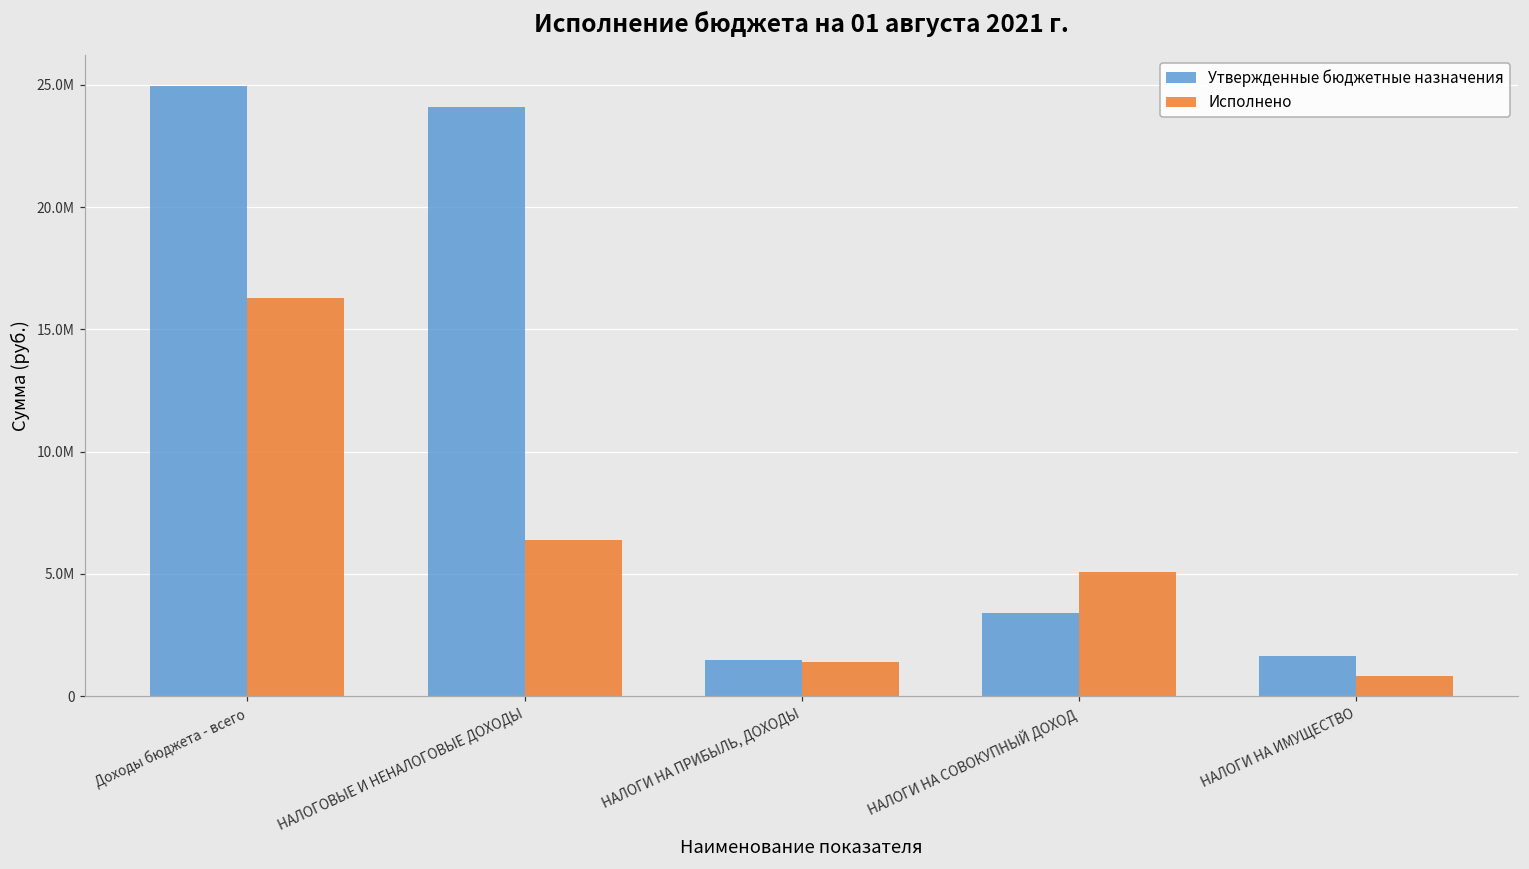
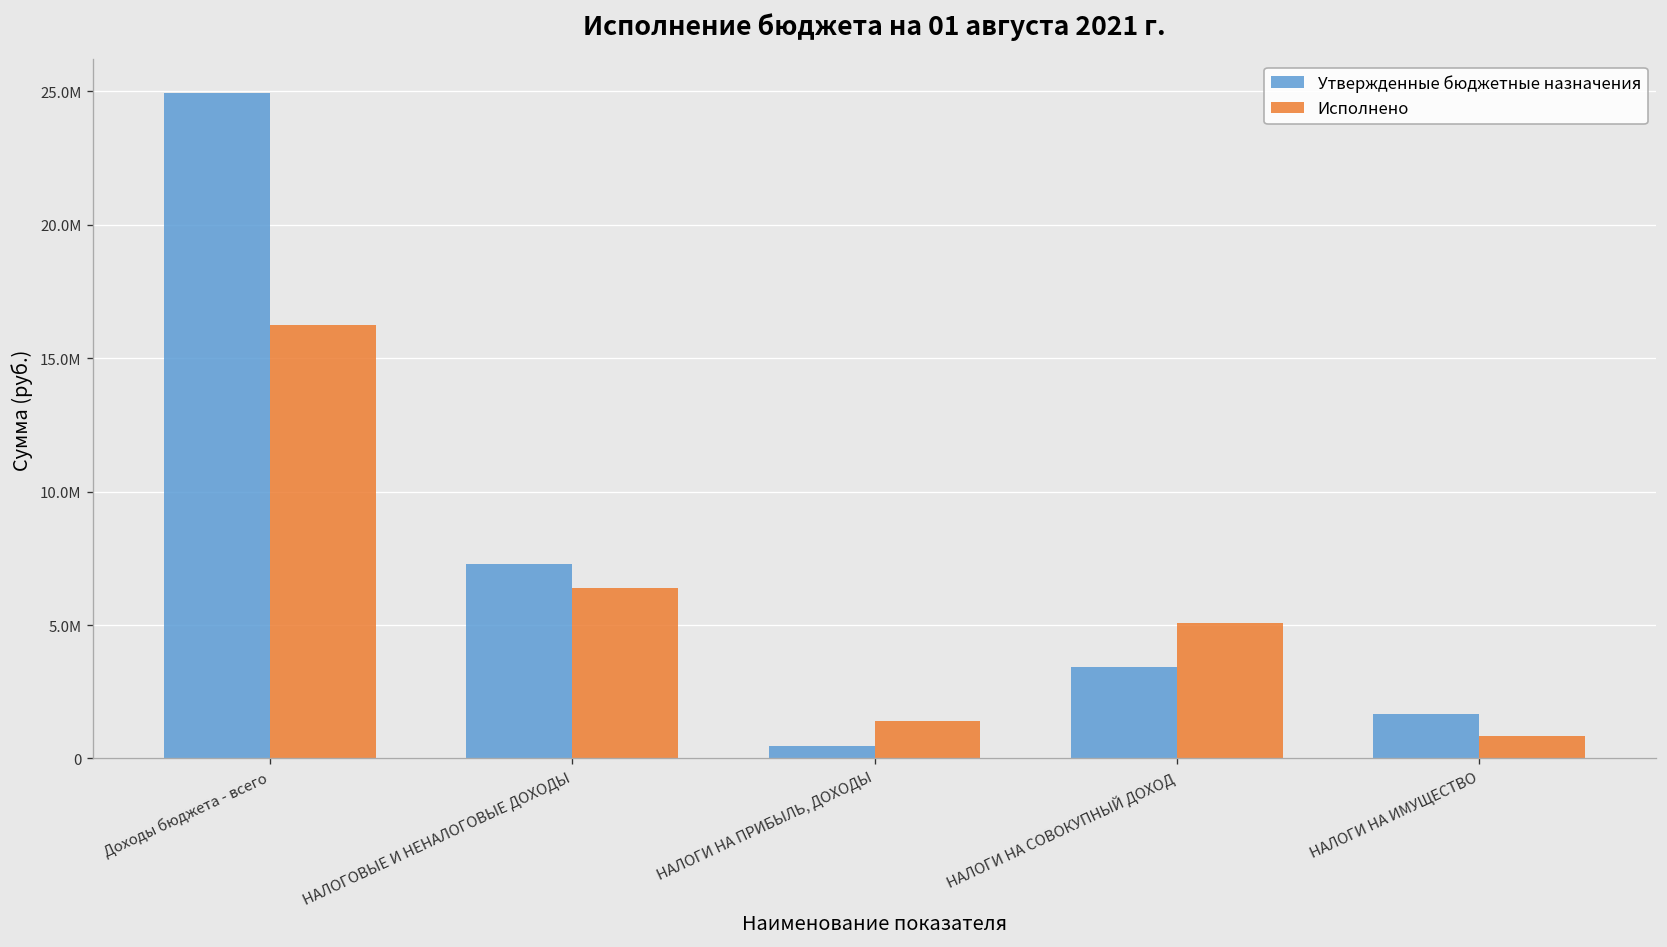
Утвержденные бюджетные назначения, НАЛОГОВЫЕ И НЕНАЛОГОВЫЕ ДОХОДЫ: 24100000 -> 7300000
Утвержденные бюджетные назначения, НАЛОГИ НА ПРИБЫЛЬ, ДОХОДЫ: 1500000 -> 500000
